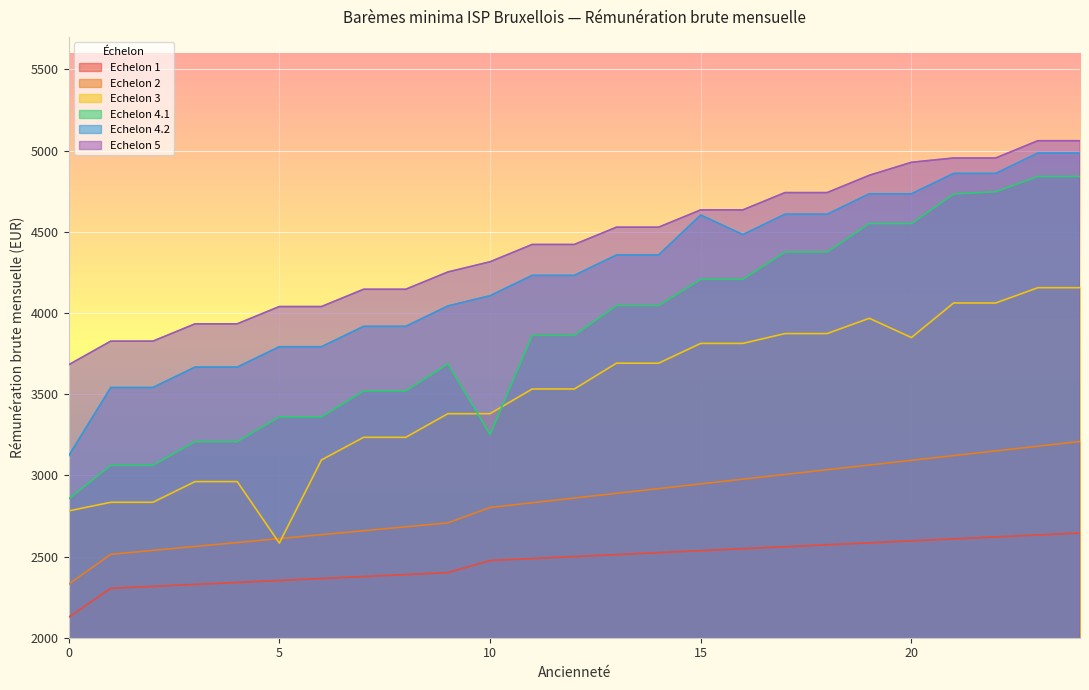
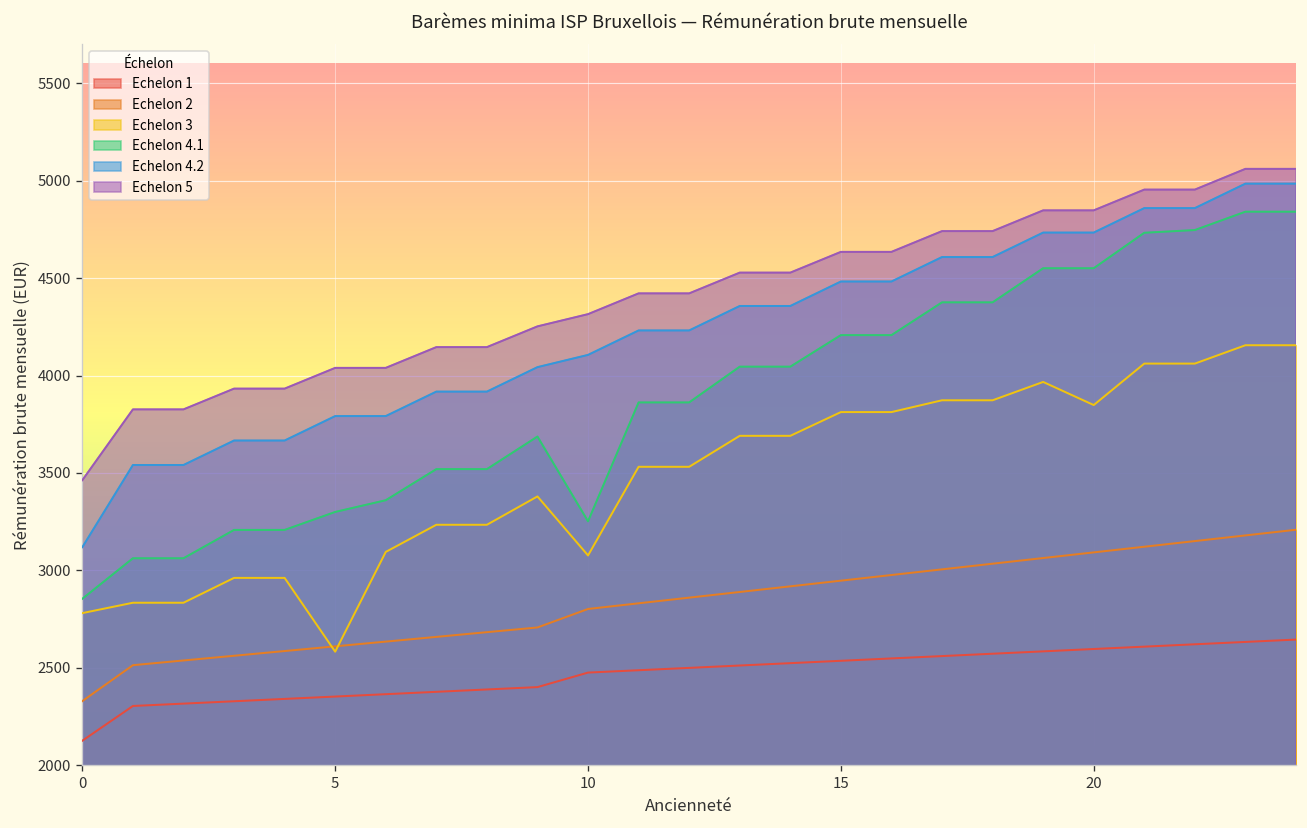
Echelon 5, 0: 3680 -> 3460
Echelon 4.1, 5: 3360 -> 3300
Echelon 3, 10: 3380 -> 3080
Echelon 4.2, 15: 4600 -> 4480
Echelon 5, 20: 4930 -> 4850
